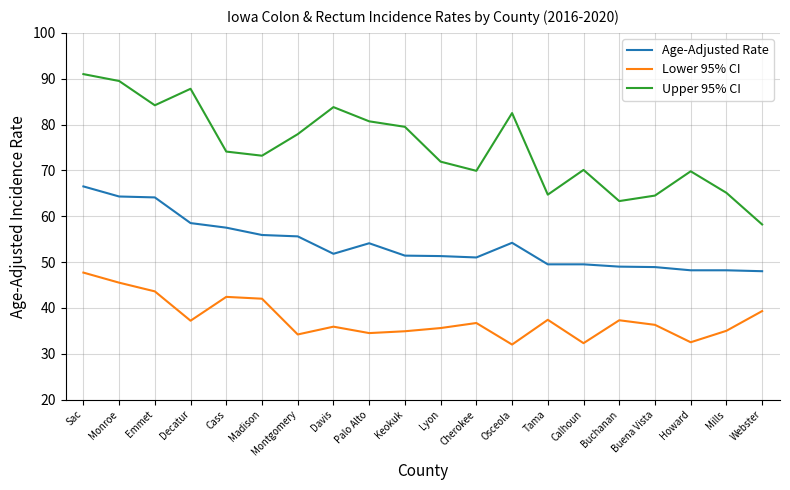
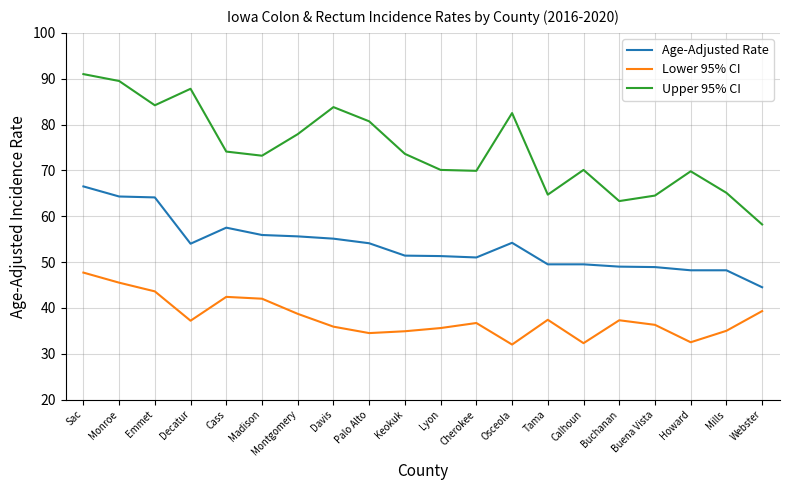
Age-Adjusted Rate, Decatur: 59 -> 54
Lower 95% CI, Montgomery: 34 -> 39
Age-Adjusted Rate, Davis: 52 -> 55
Upper 95% CI, Keokuk: 80 -> 74
Upper 95% CI, Lyon: 72 -> 70
Age-Adjusted Rate, Webster: 48 -> 45
